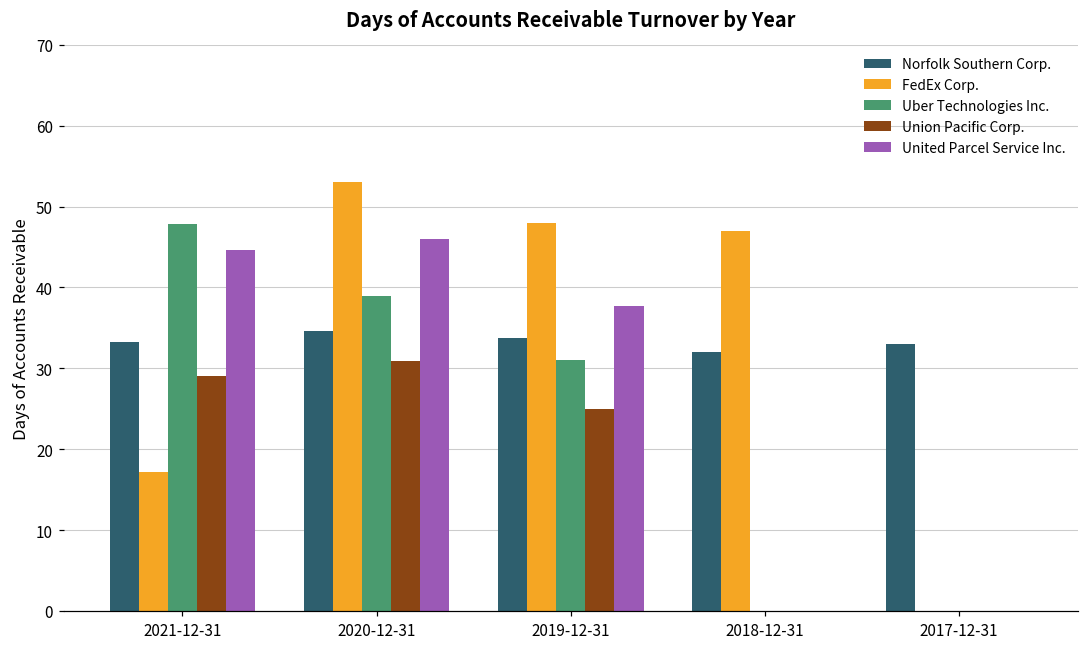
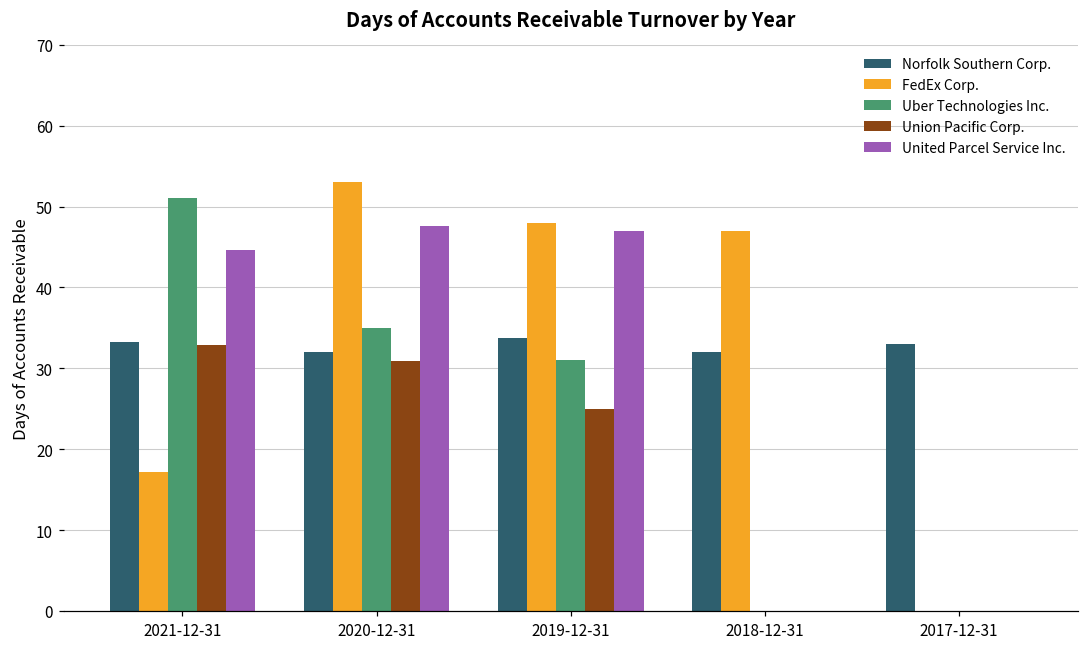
Uber Technologies Inc., 2021-12-31: 48 -> 51
Union Pacific Corp., 2021-12-31: 29 -> 33
Norfolk Southern Corp., 2020-12-31: 35 -> 32
Uber Technologies Inc., 2020-12-31: 39 -> 35
United Parcel Service Inc., 2020-12-31: 46 -> 48
United Parcel Service Inc., 2019-12-31: 38 -> 47
